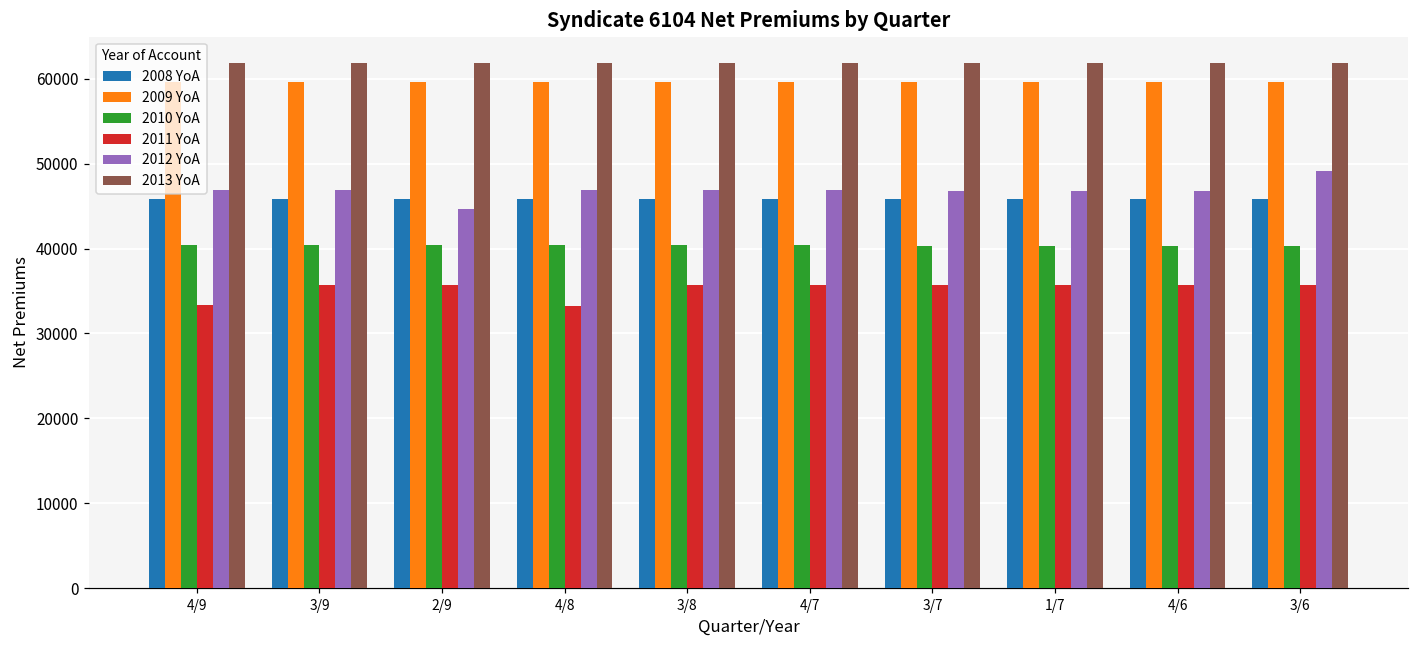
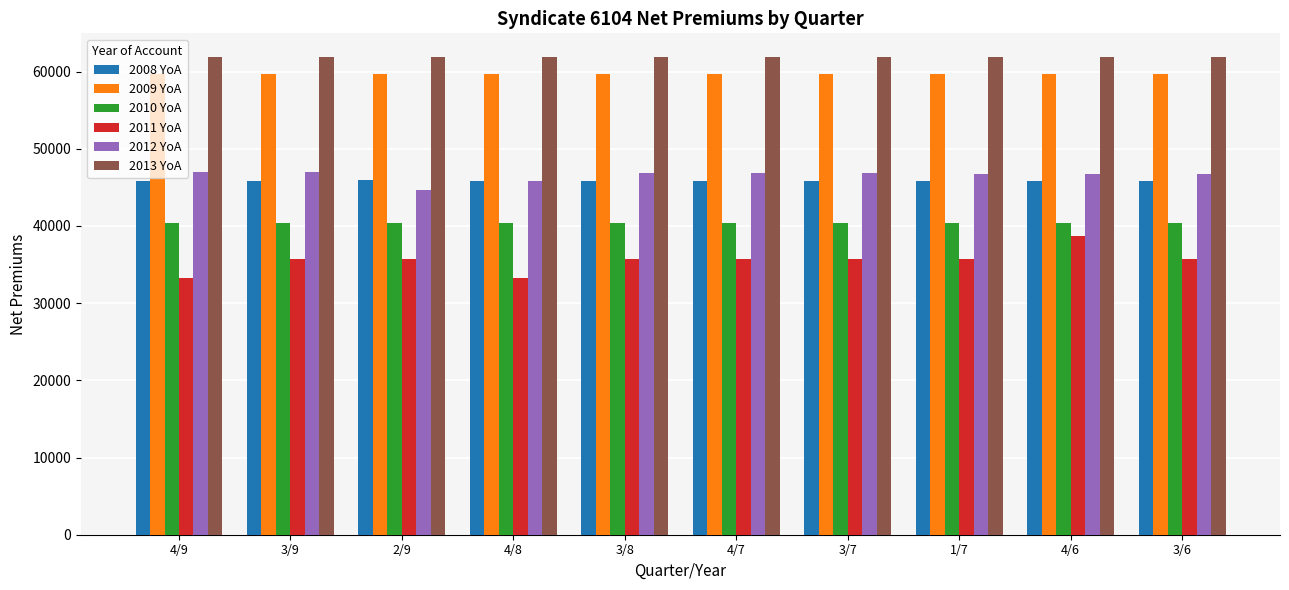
2012 YoA, 4/8: 47000 -> 46000
2011 YoA, 4/6: 36000 -> 39000
2012 YoA, 3/6: 49000 -> 47000
